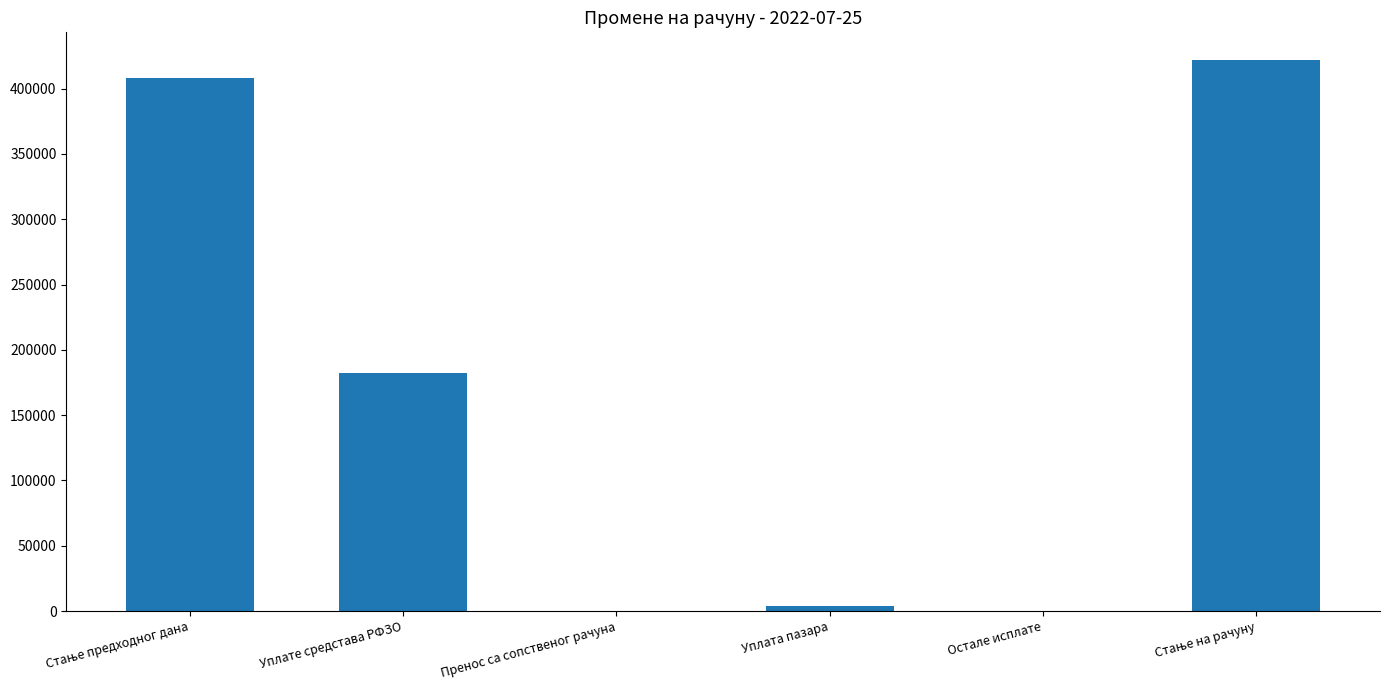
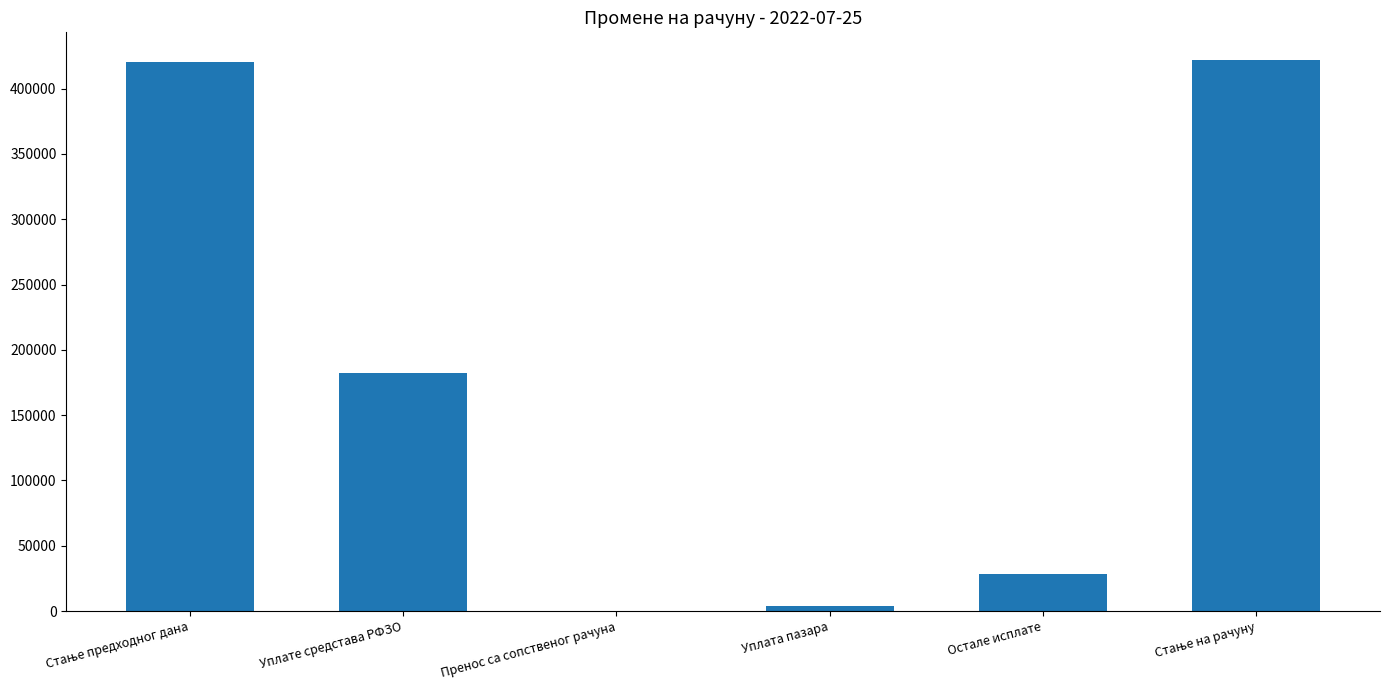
Стање предходног дана: 408000 -> 420000
Остале исплате: 0 -> 29000
